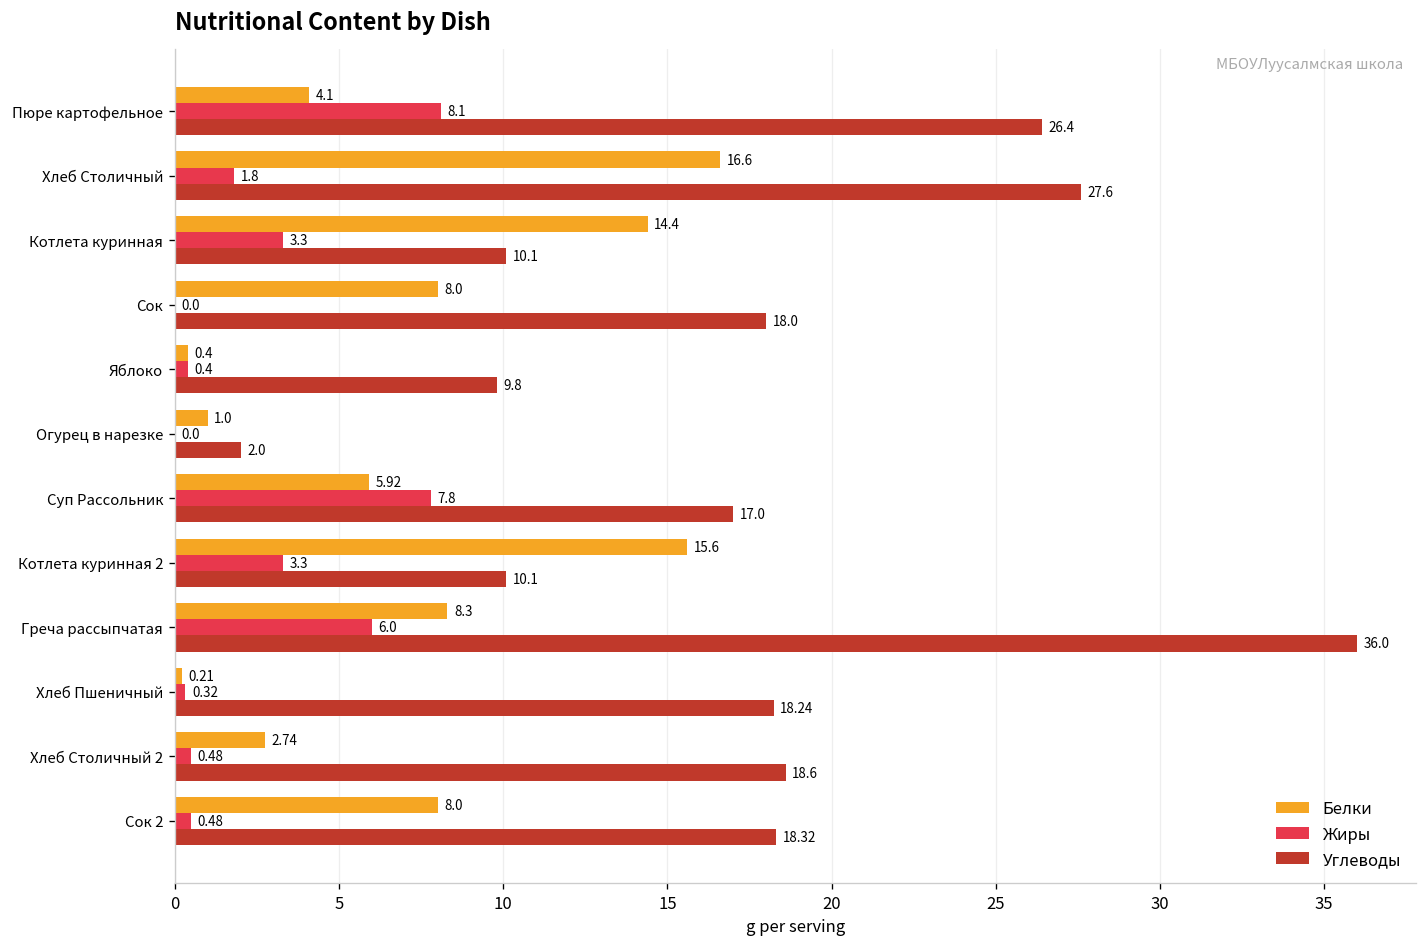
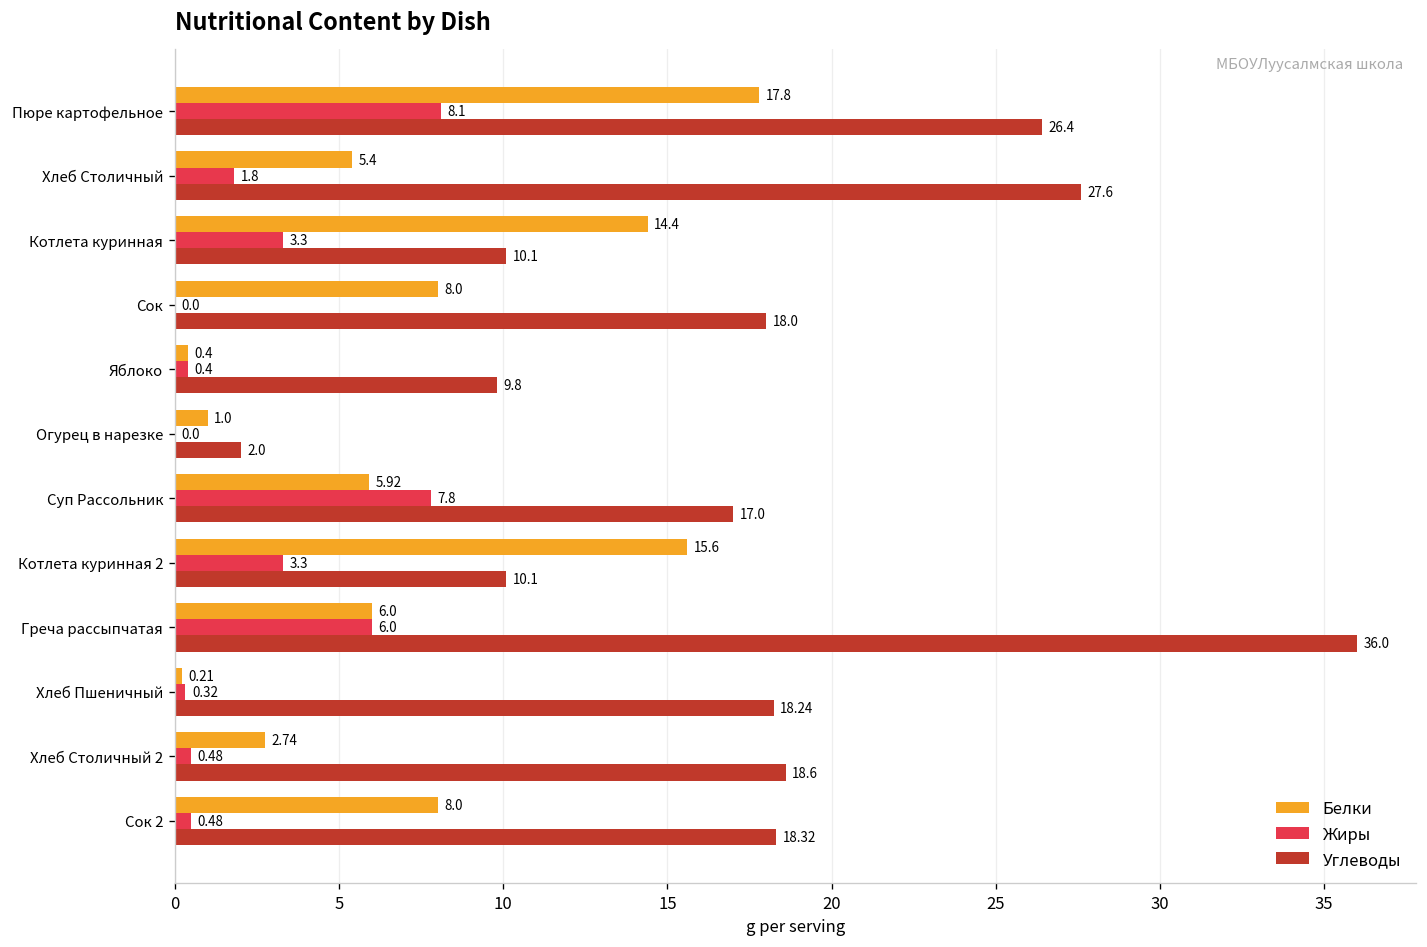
Белки, Пюре картофельное: 4.1 -> 17.8
Белки, Хлеб Столичный: 16.6 -> 5.4
Белки, Греча рассыпчатая: 8.3 -> 6.0
